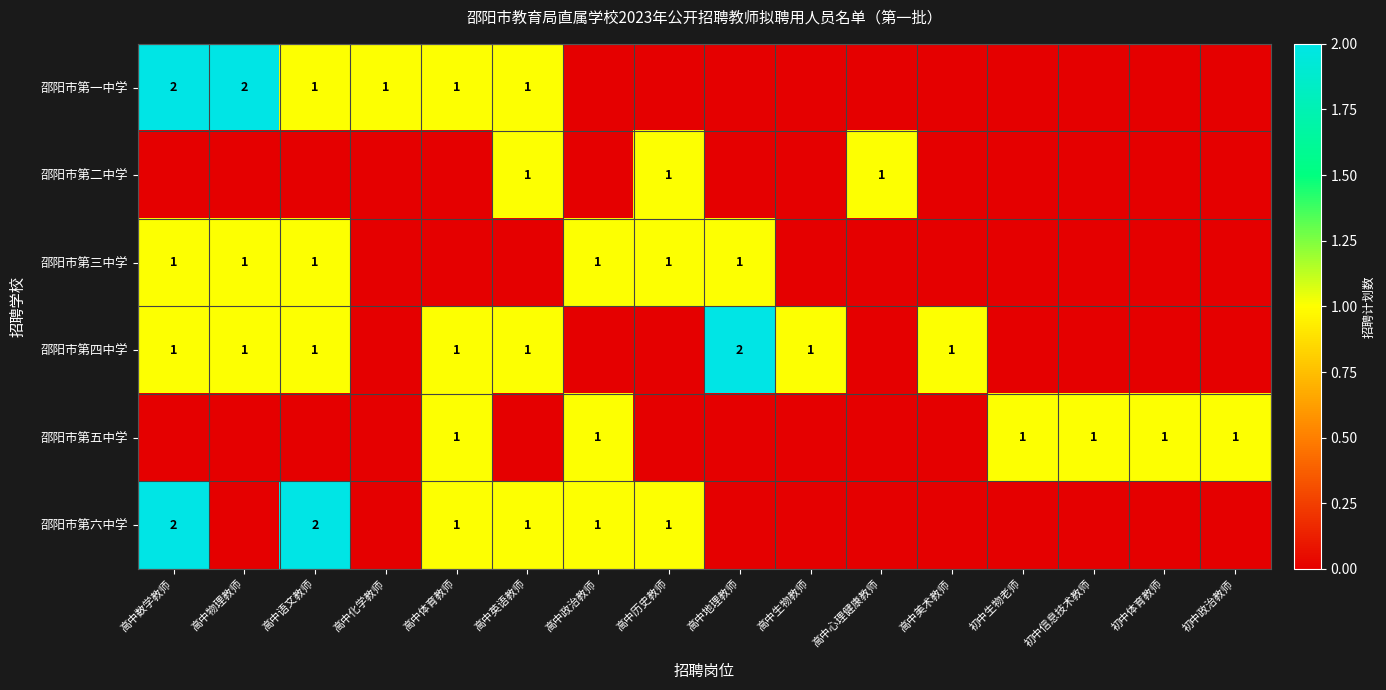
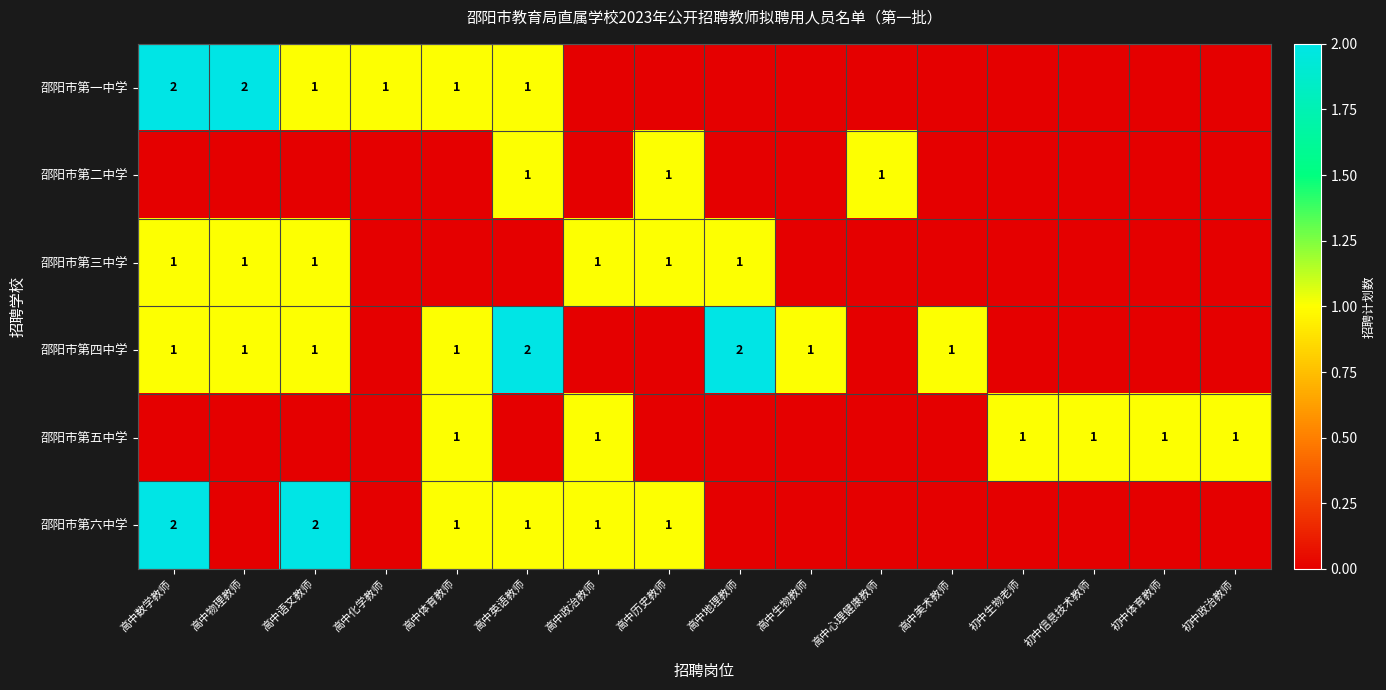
邵阳市第四中学, 高中英语教师: 1 -> 2
